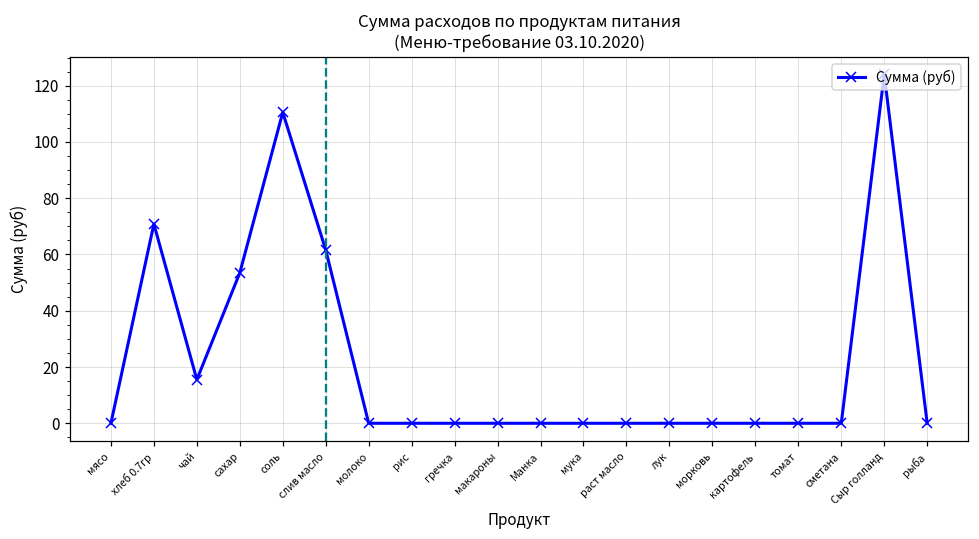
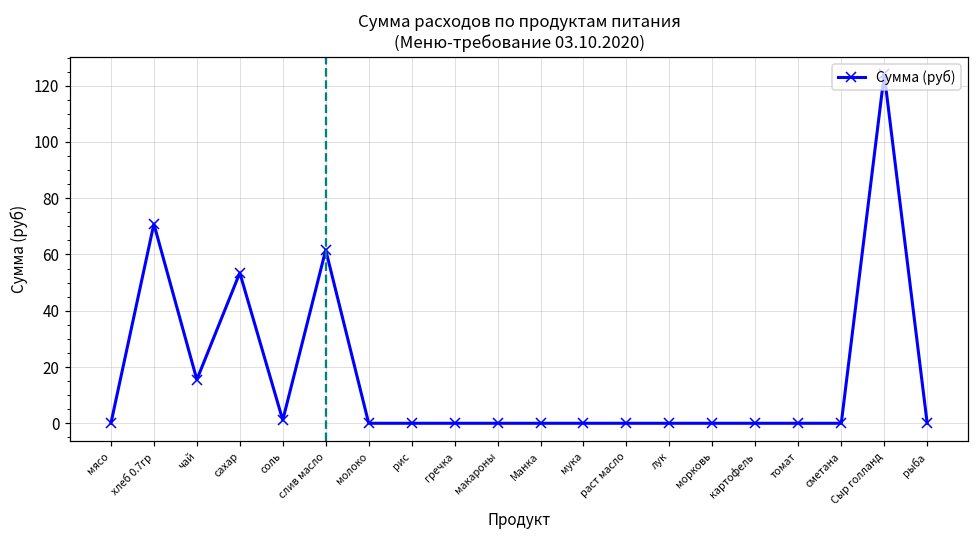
соль: 111 -> 1
